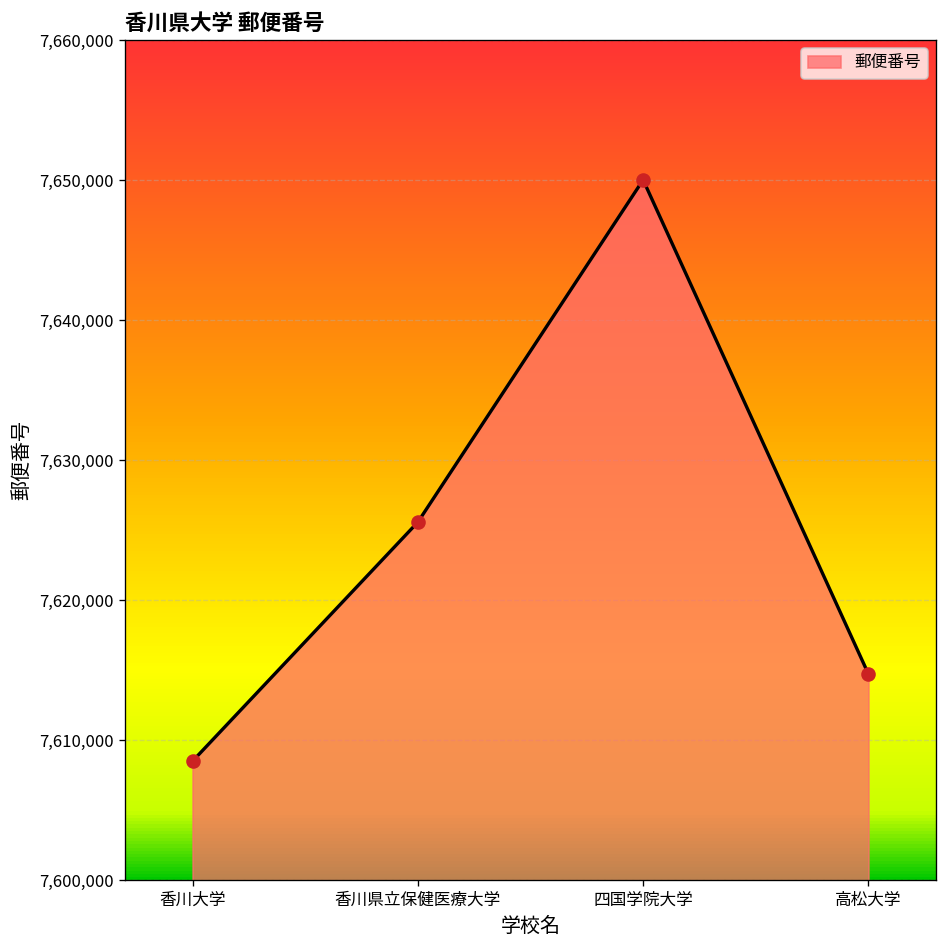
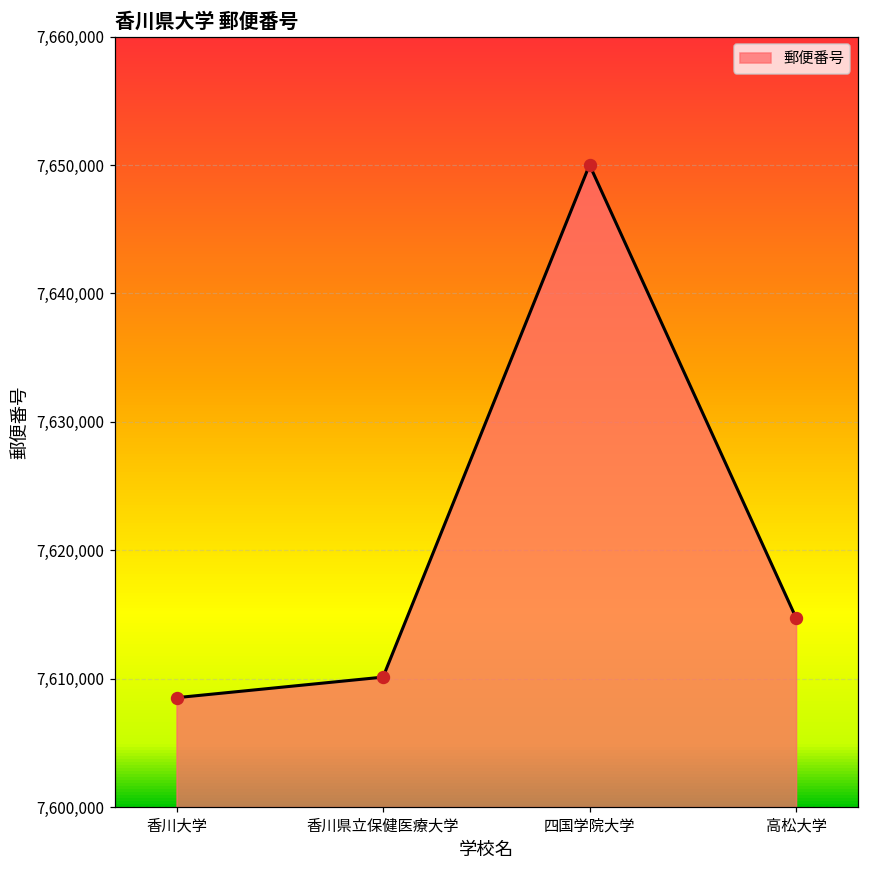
香川県立保健医療大学: 7,625,600 -> 7,610,100
